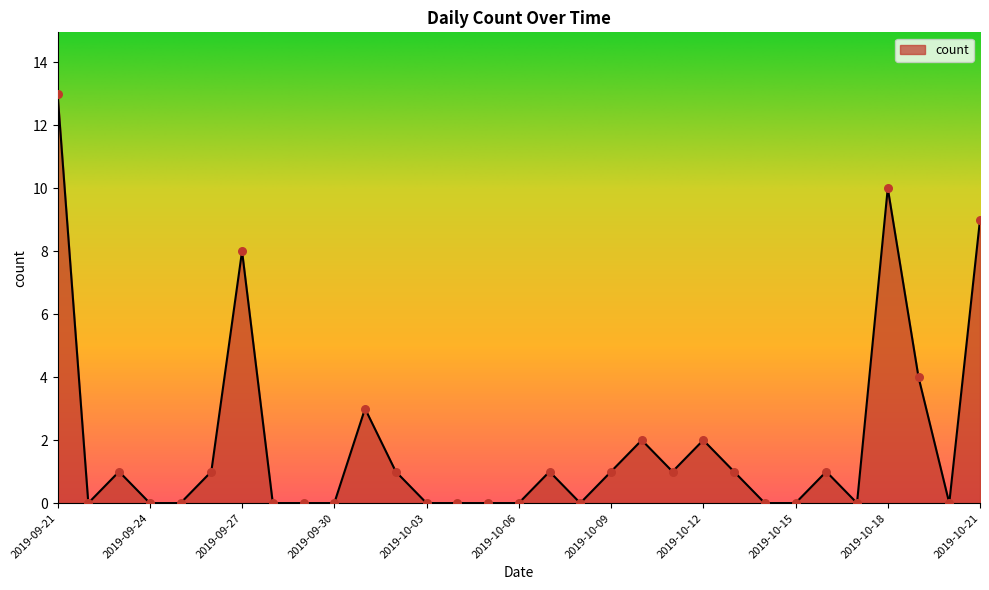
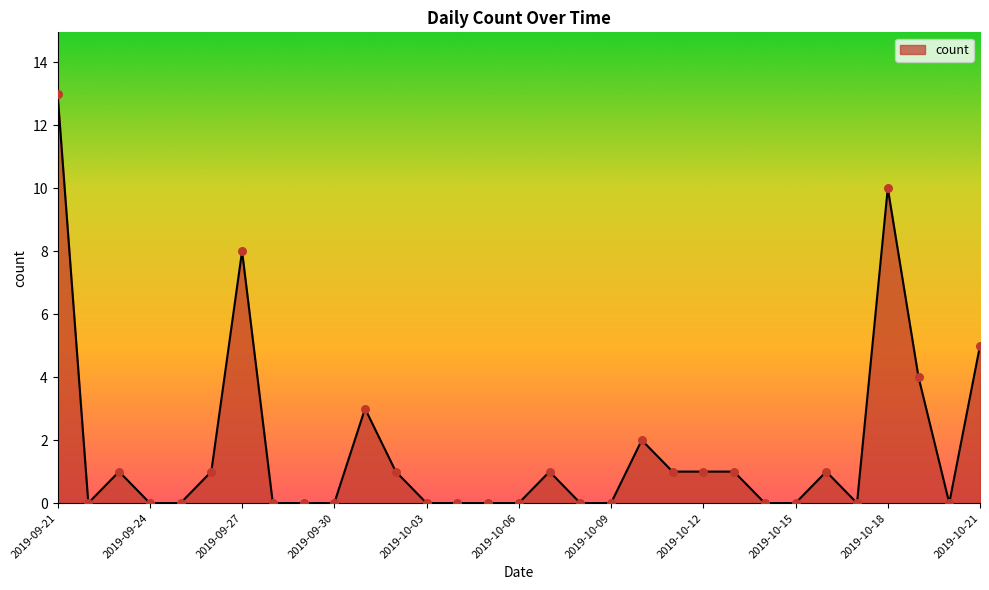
2019-10-09: 1 -> 0
2019-10-12: 2 -> 1
2019-10-21: 9 -> 5
